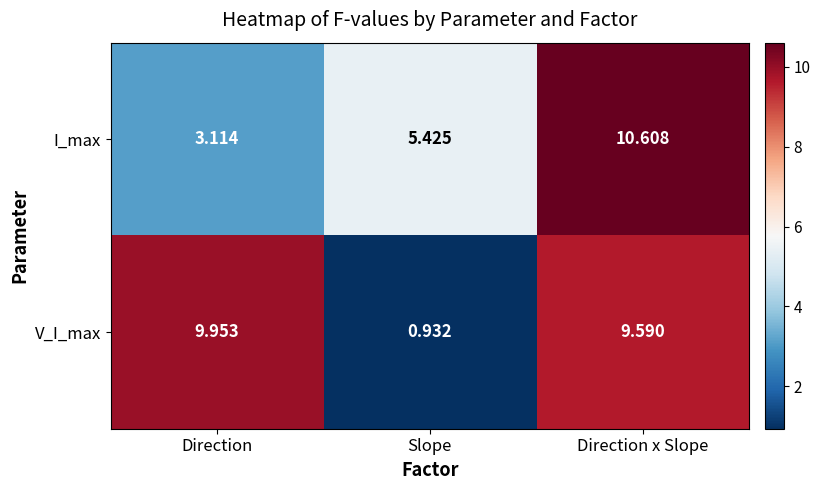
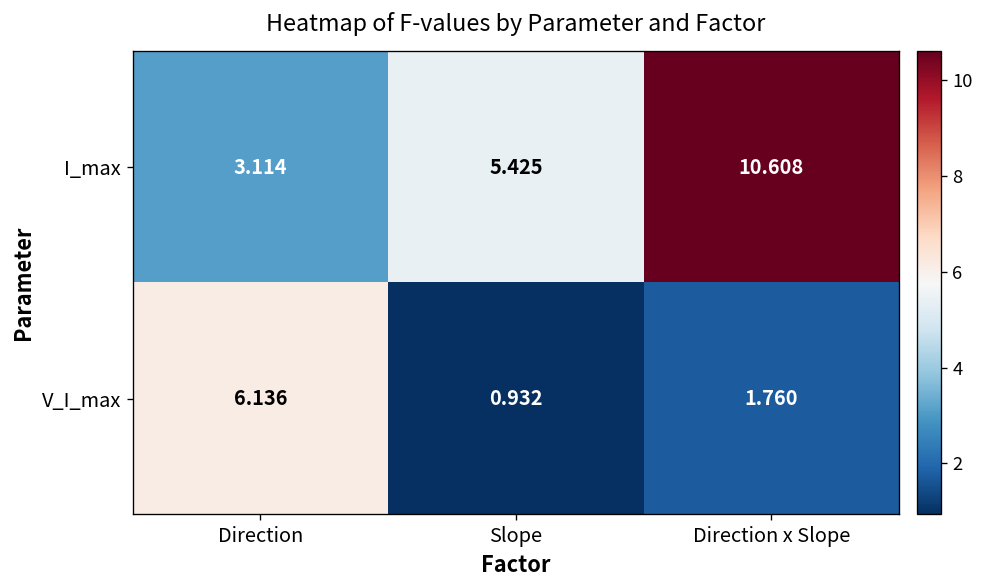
V_I_max, Direction: 9.953 -> 6.136
V_I_max, Direction x Slope: 9.590 -> 1.760
